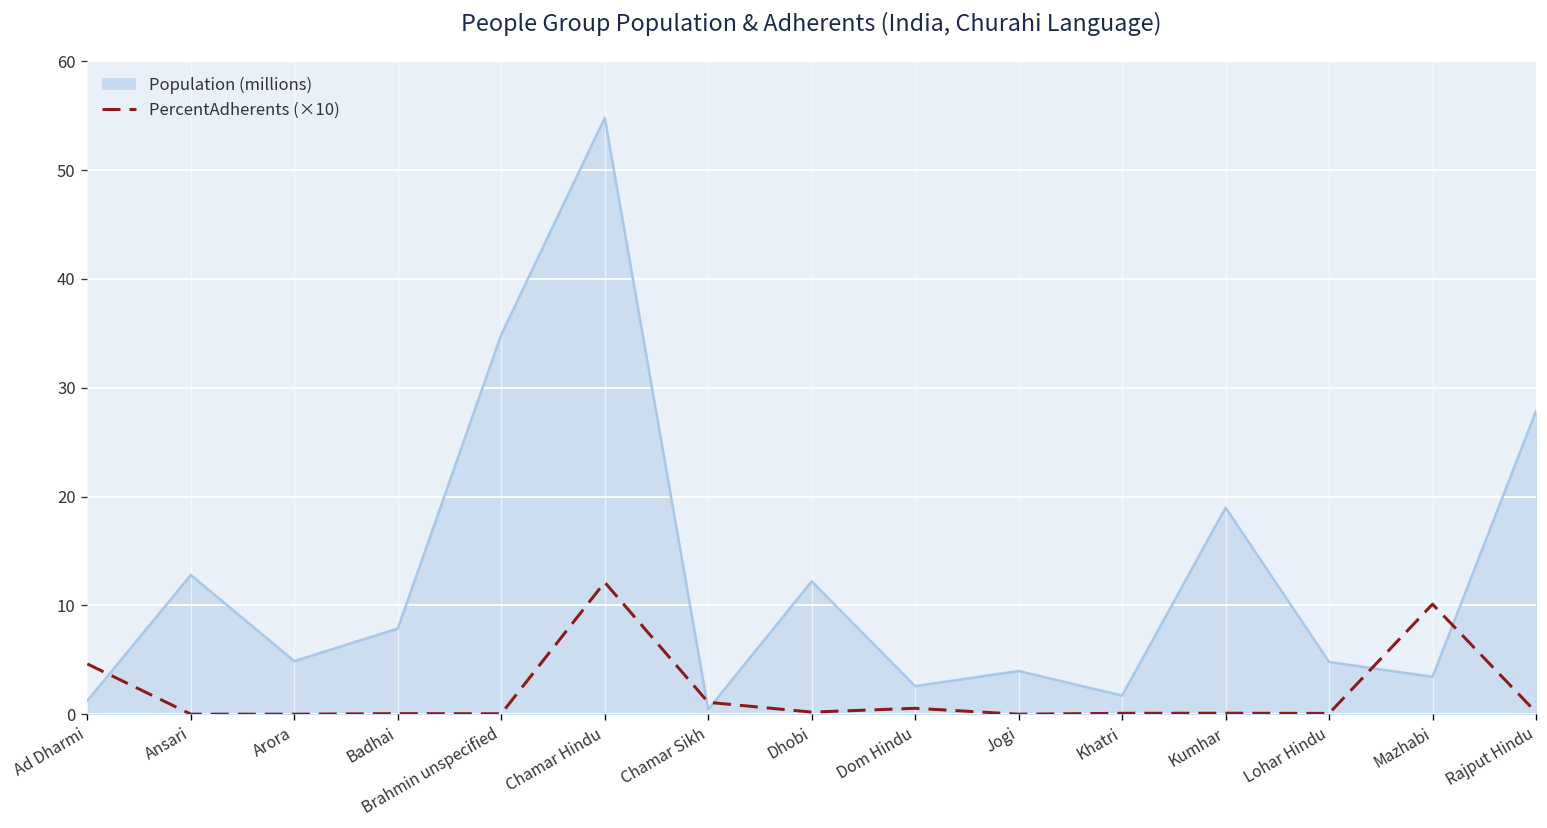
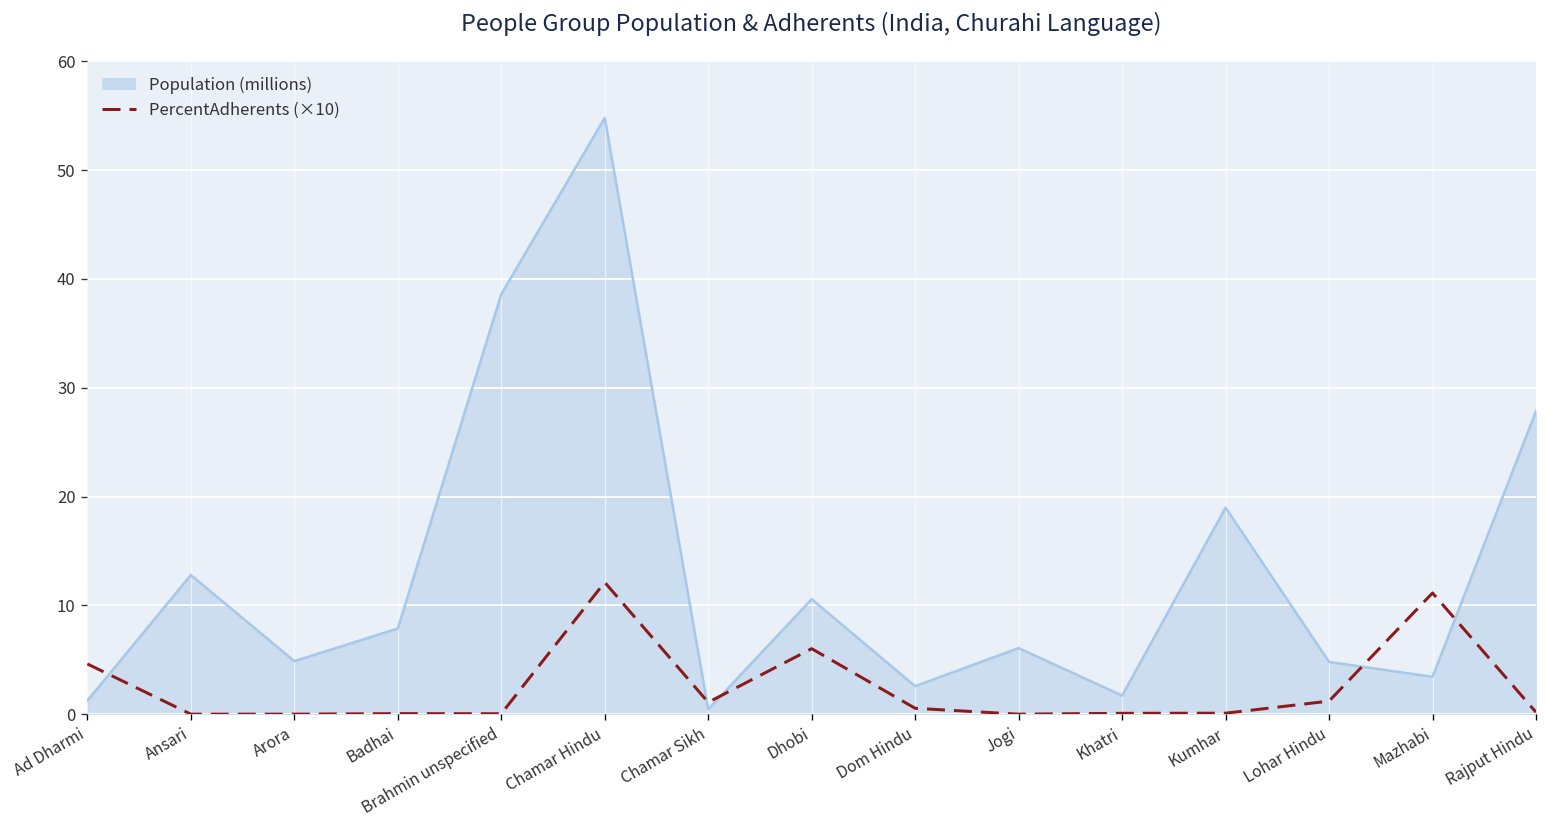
Population (millions), Brahmin unspecified: 35 -> 39
Population (millions), Dhobi: 12 -> 11
PercentAdherents (×10), Dhobi: 0 -> 6
Population (millions), Jogi: 4 -> 6
PercentAdherents (×10), Lohar Hindu: 0 -> 1
PercentAdherents (×10), Mazhabi: 10 -> 11
